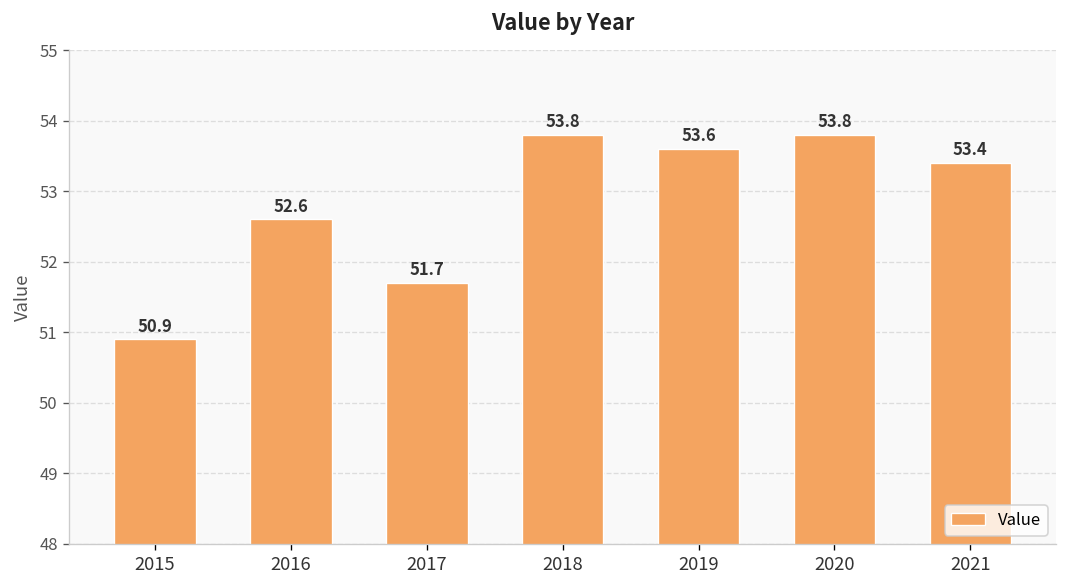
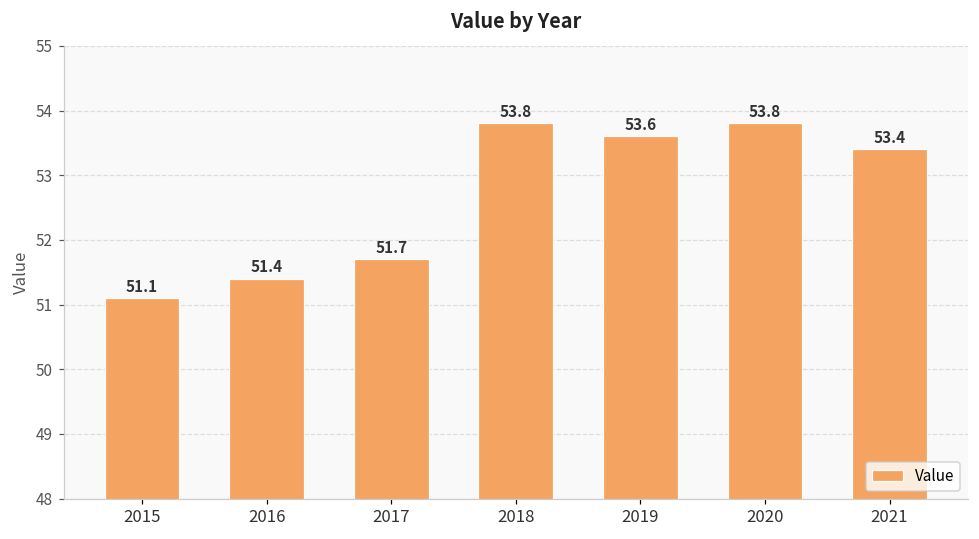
2015: 50.9 -> 51.1
2016: 52.6 -> 51.4
